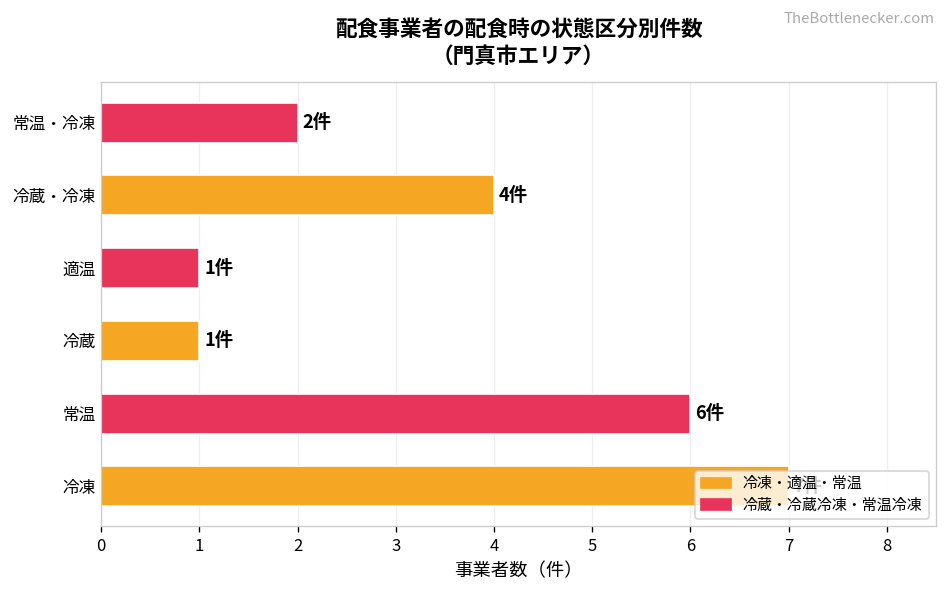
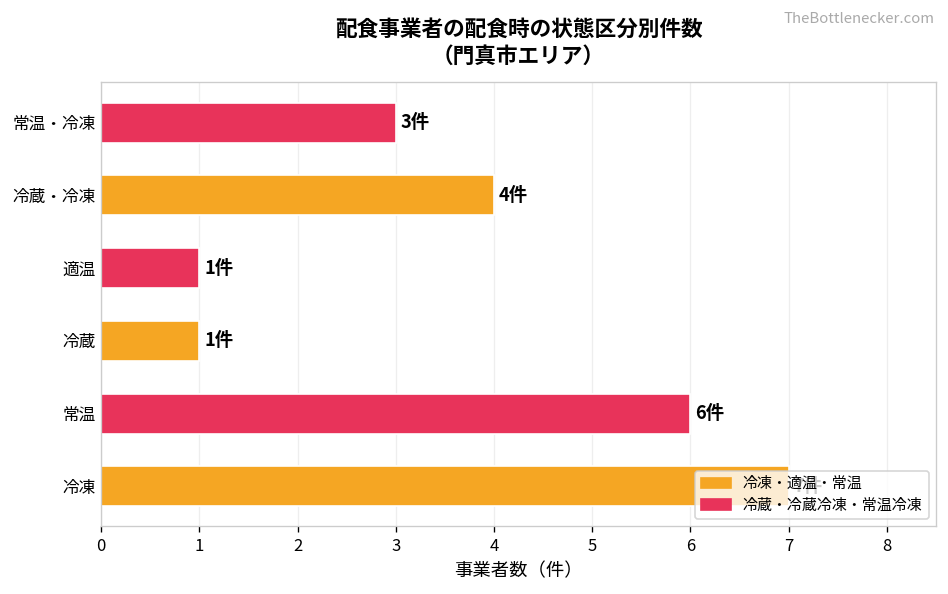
常温・冷凍: 2件 -> 3件
